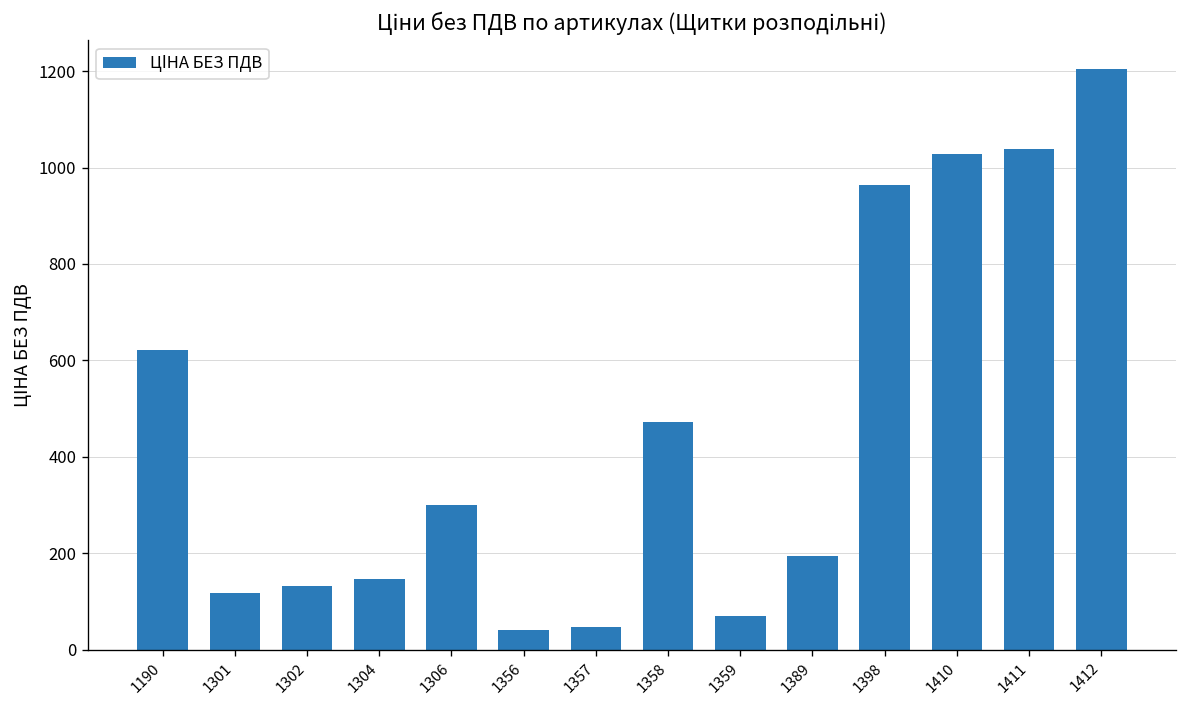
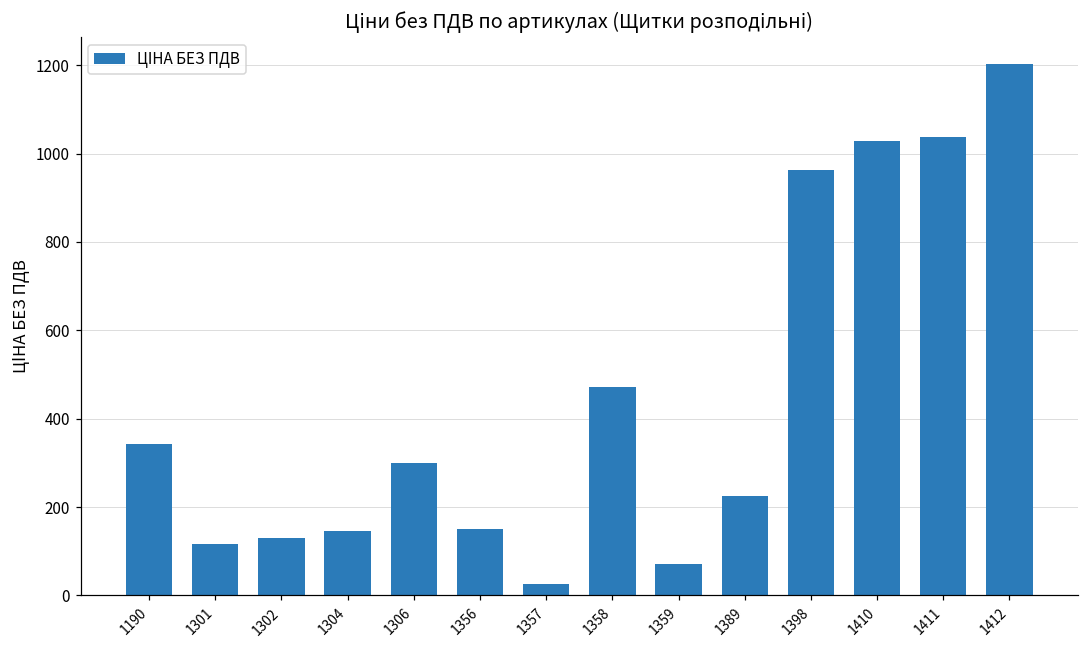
1190: 620 -> 340
1356: 40 -> 150
1357: 50 -> 30
1389: 190 -> 230
